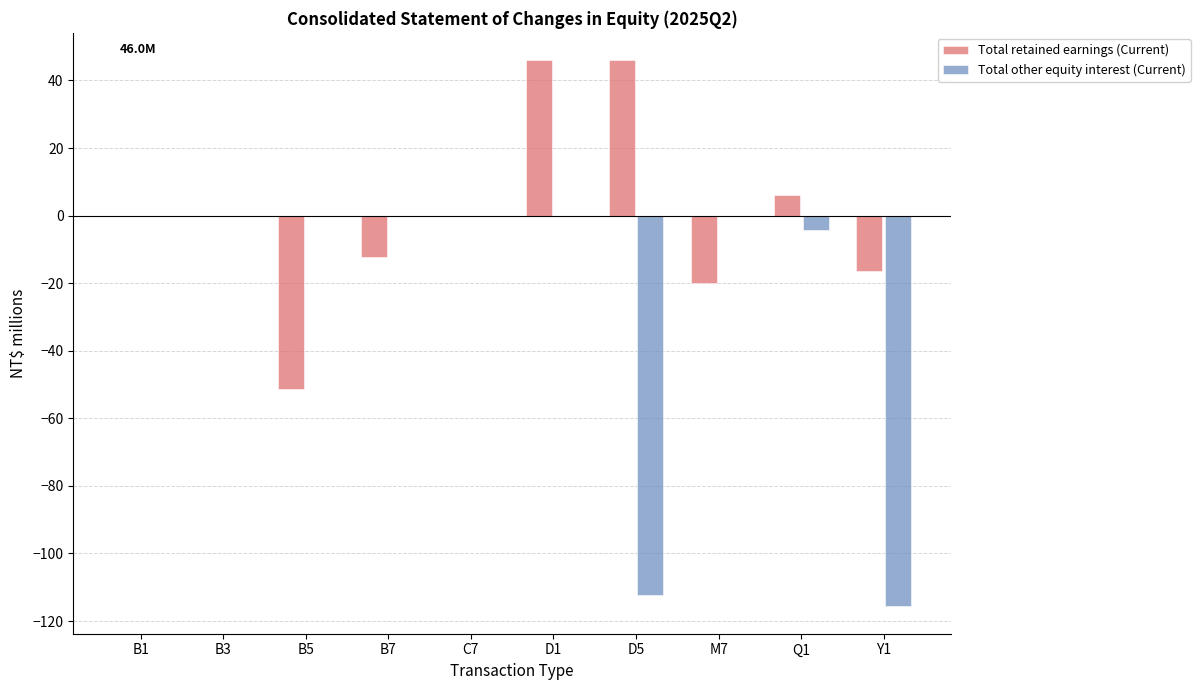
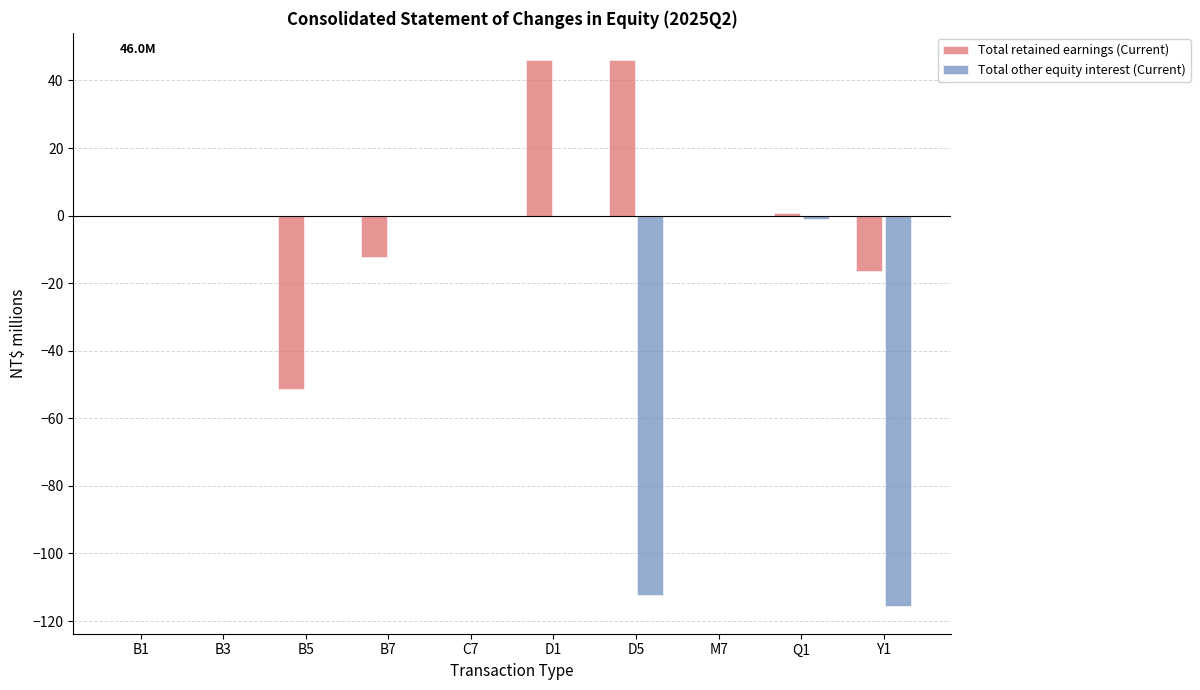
Total retained earnings (Current), M7: -20 -> 0
Total retained earnings (Current), Q1: 6 -> 1
Total other equity interest (Current), Q1: -4 -> -1
